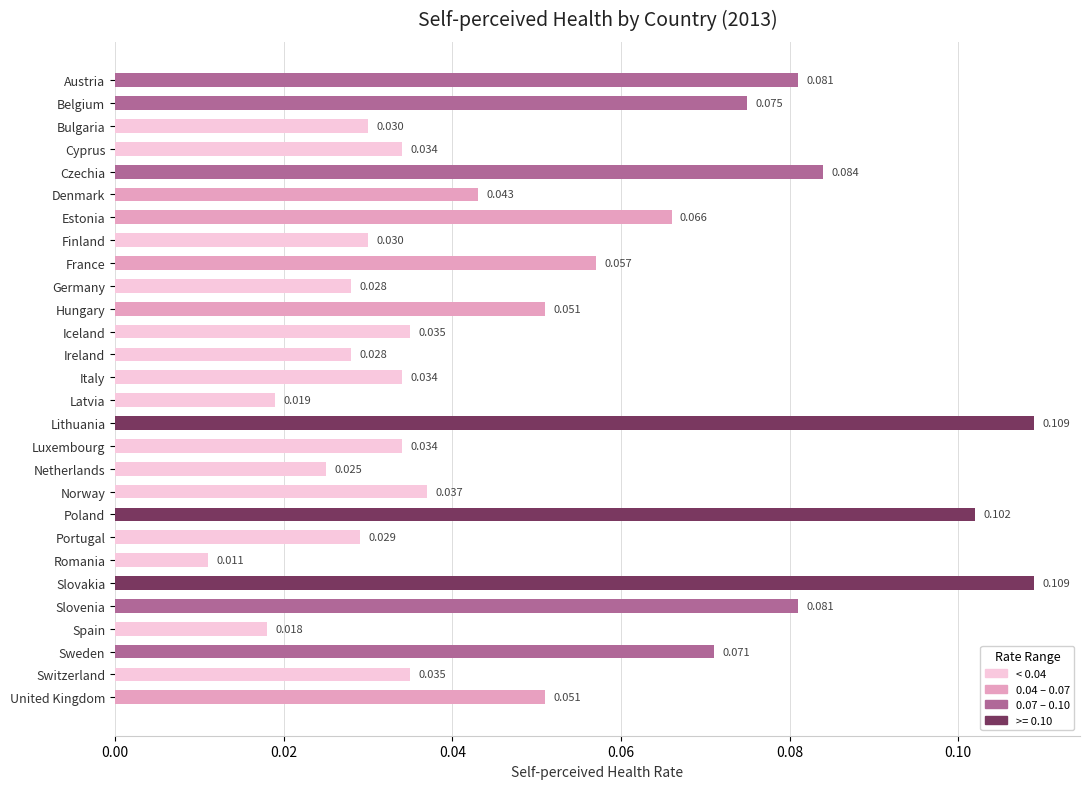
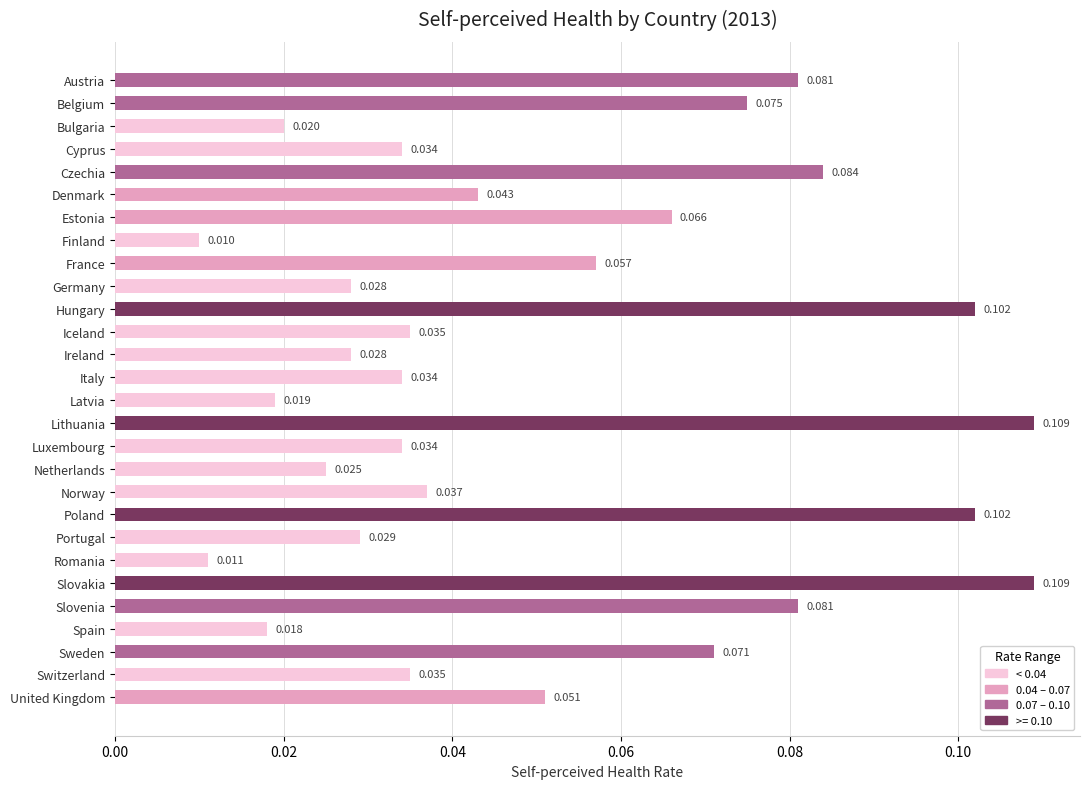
Bulgaria: 0.030 -> 0.020
Finland: 0.030 -> 0.010
Hungary: 0.051 -> 0.102
